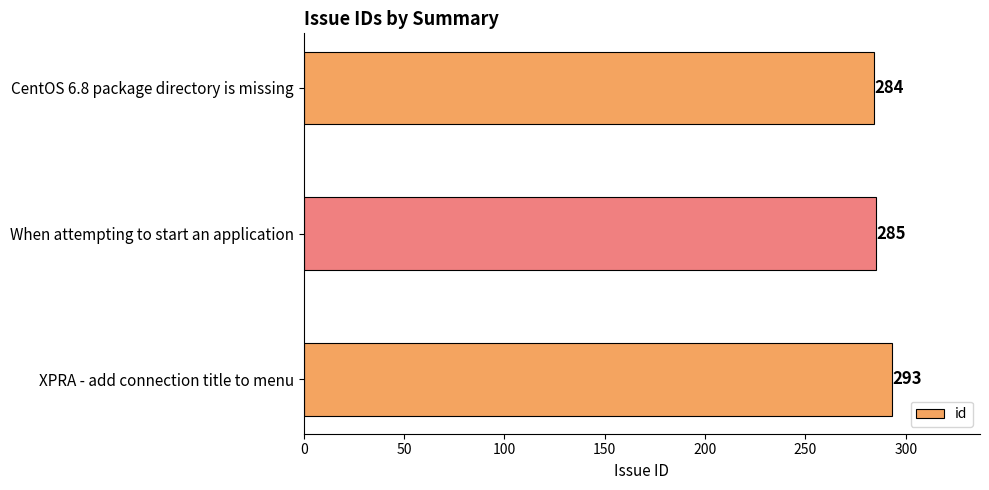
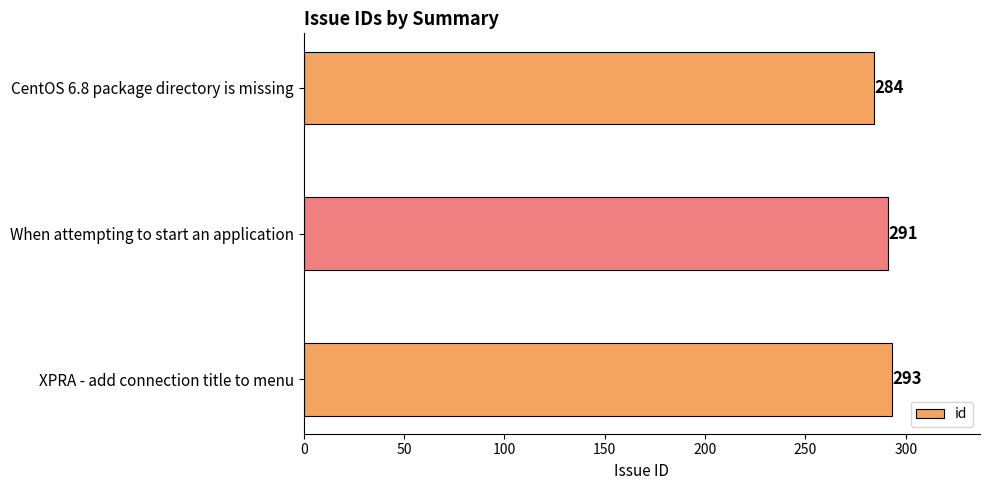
When attempting to start an application: 285 -> 291
